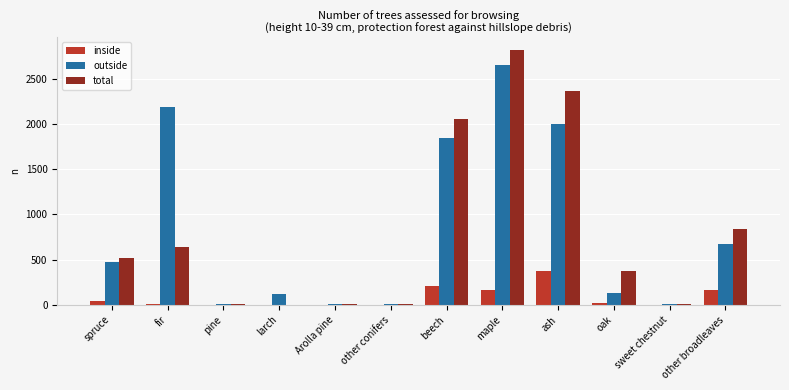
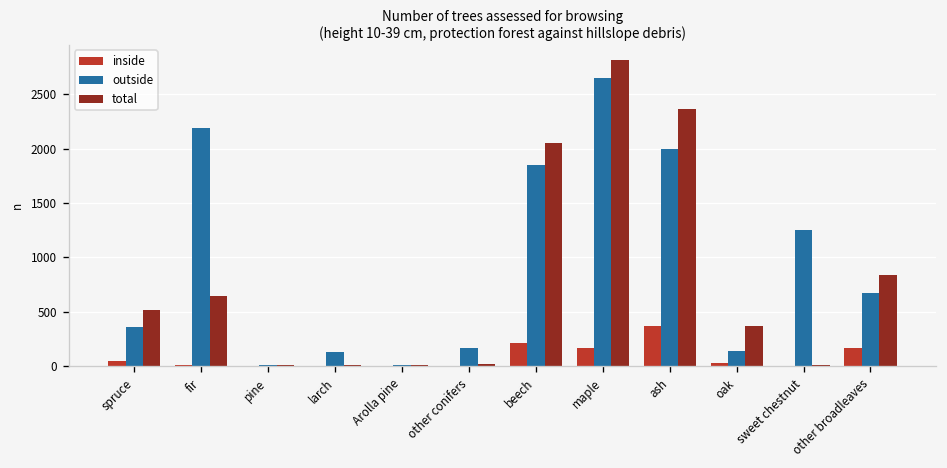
outside, spruce: 500 -> 400
outside, other conifers: 0 -> 200
outside, sweet chestnut: 0 -> 1200
